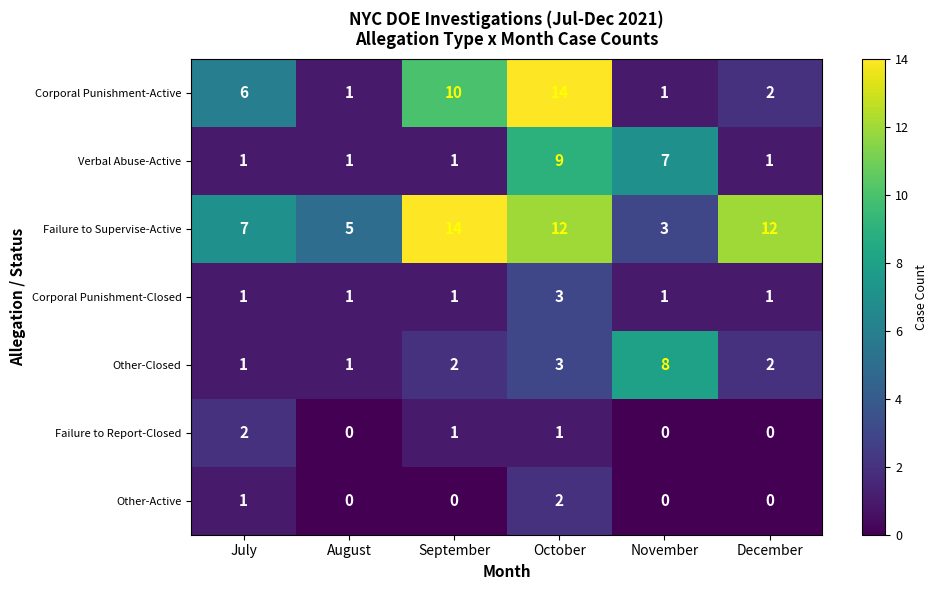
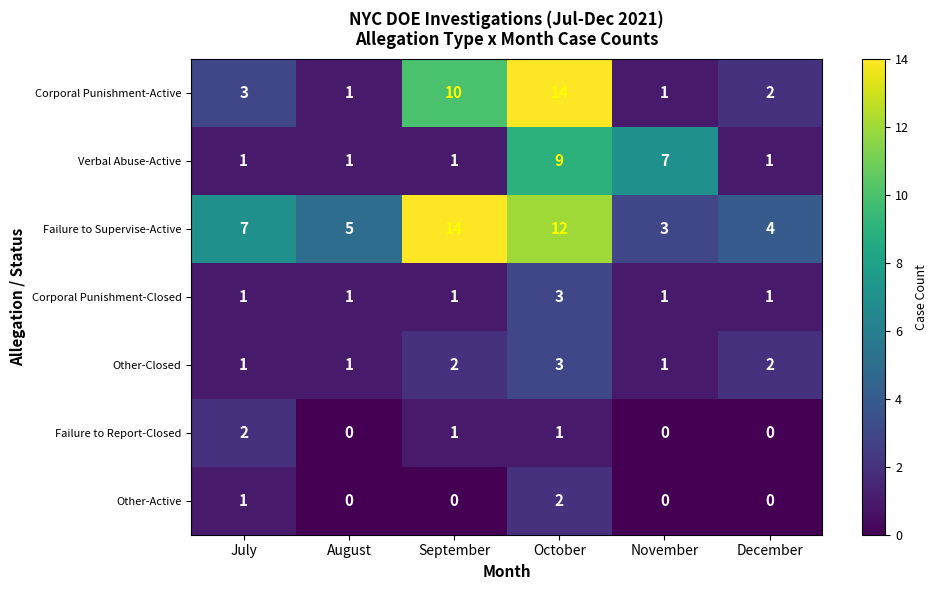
Corporal Punishment-Active, July: 6 -> 3
Failure to Supervise-Active, December: 12 -> 4
Other-Closed, November: 8 -> 1
